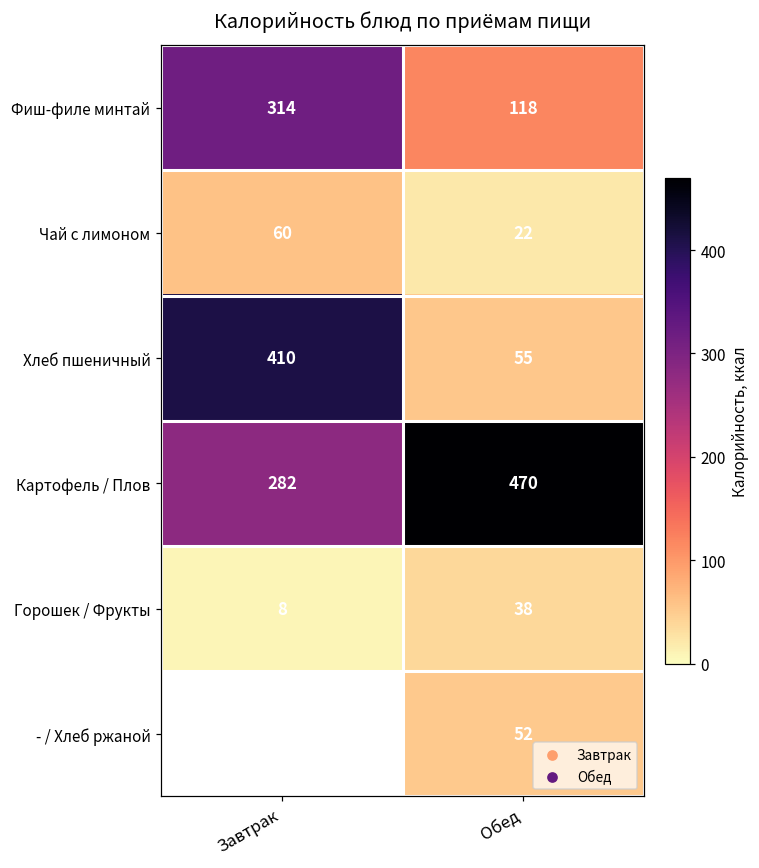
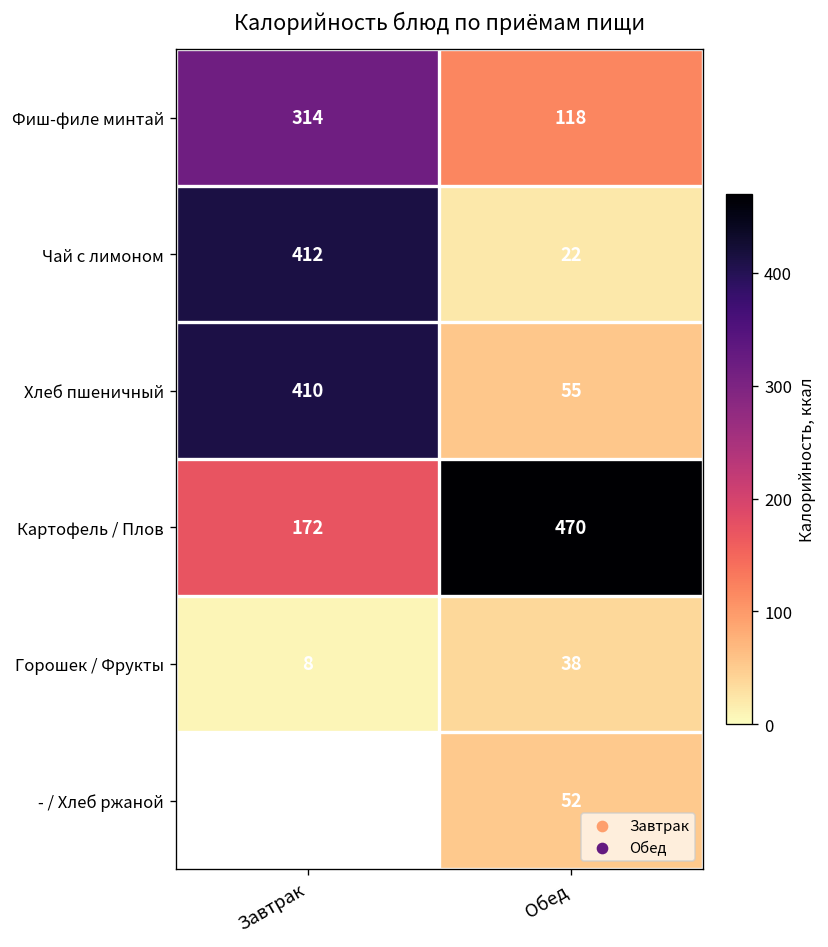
Чай с лимоном, Завтрак: 60 -> 412
Картофель / Плов, Завтрак: 282 -> 172
